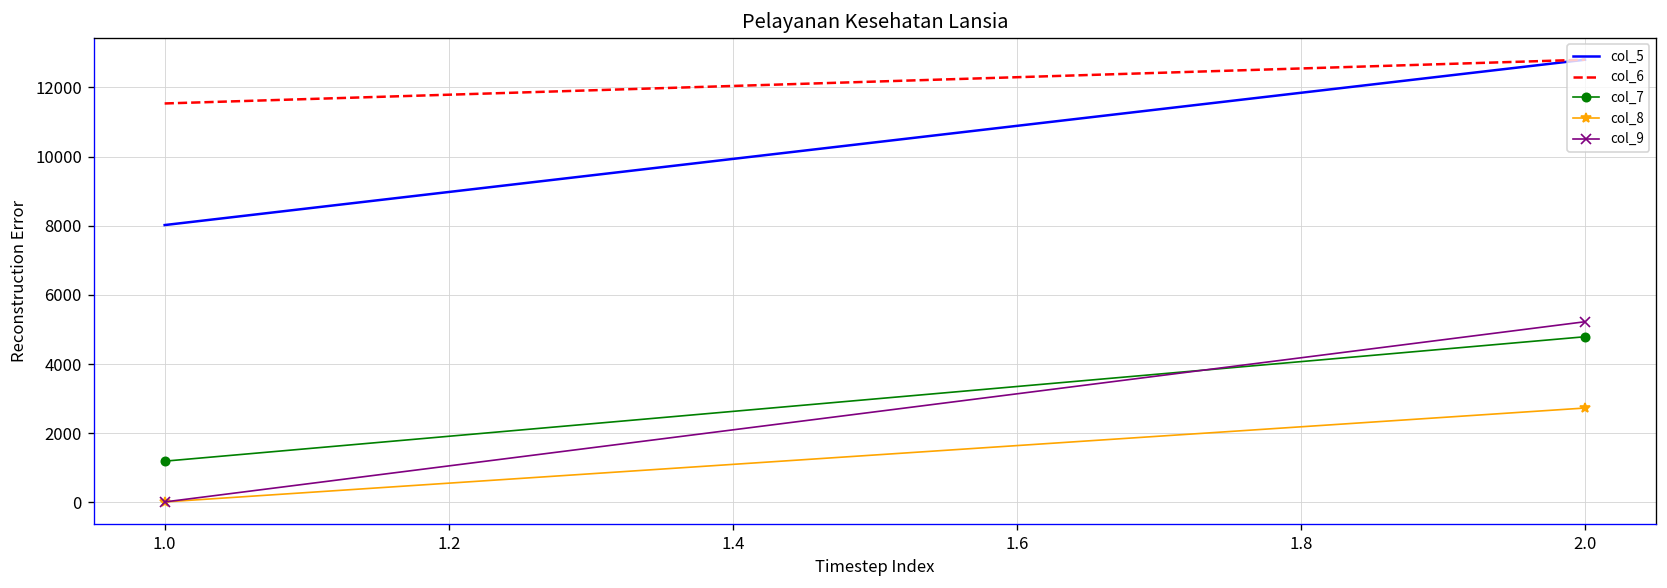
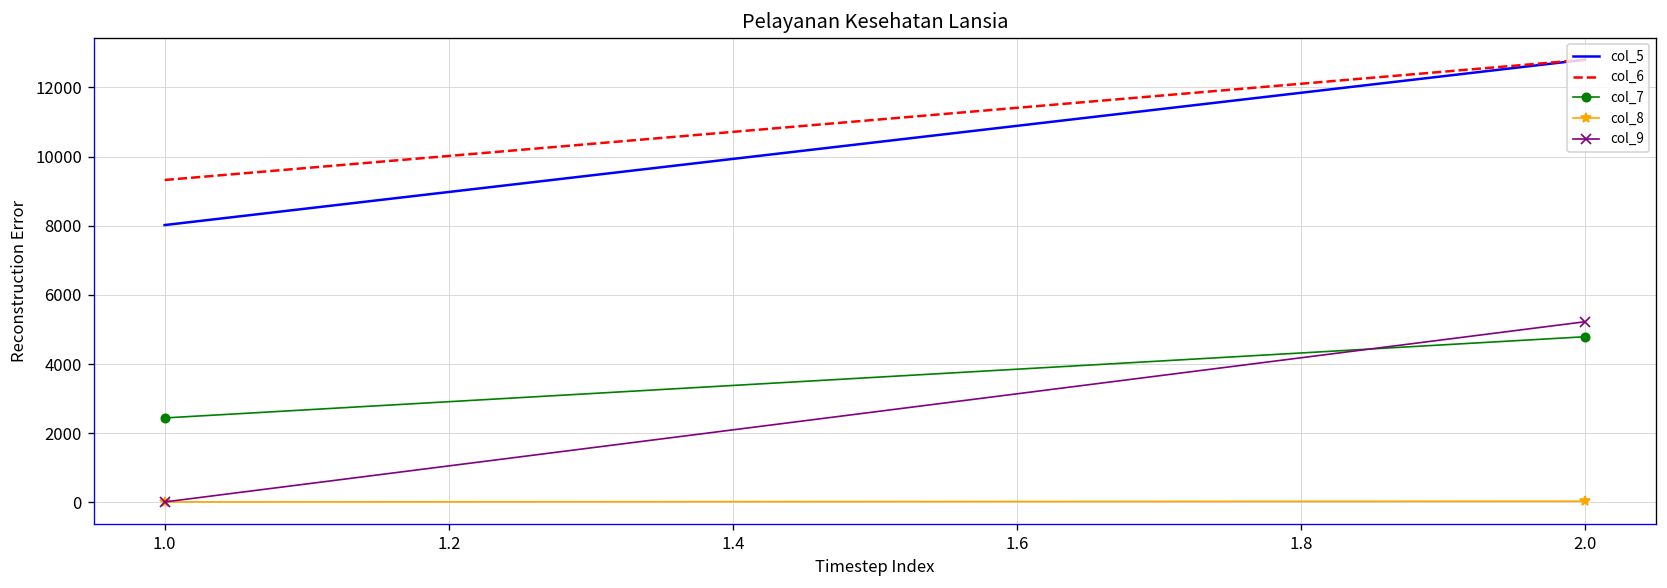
col_6, 1.0: 11500 -> 9300
col_7, 1.0: 1200 -> 2400
col_8, 2.0: 2700 -> 0
